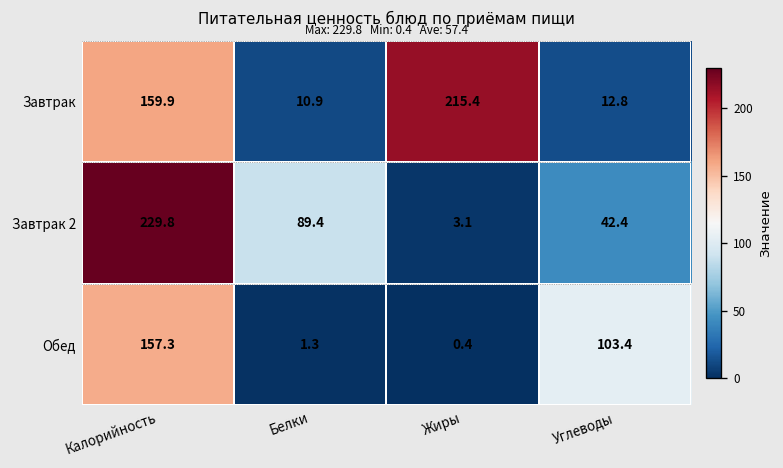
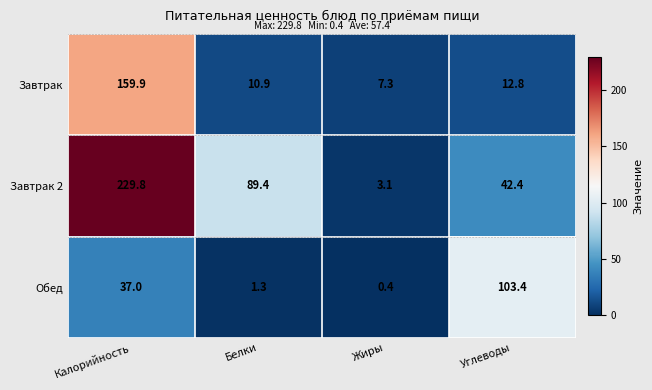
Завтрак, Жиры: 215.4 -> 7.3
Обед, Калорийность: 157.3 -> 37.0
